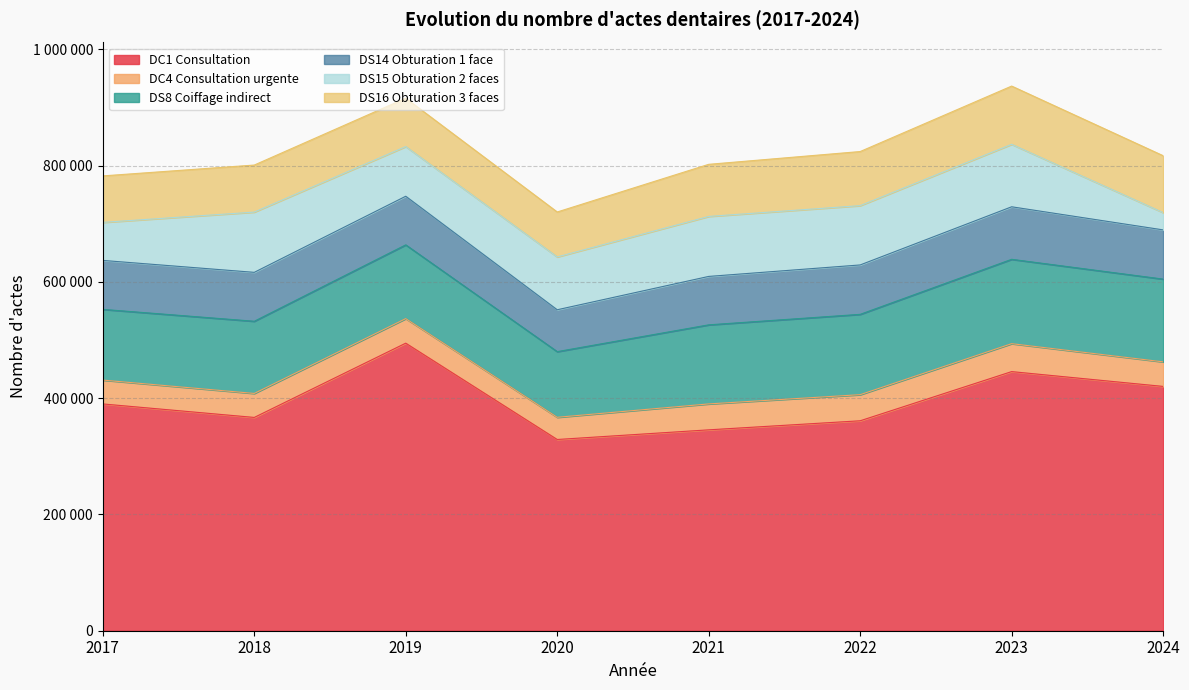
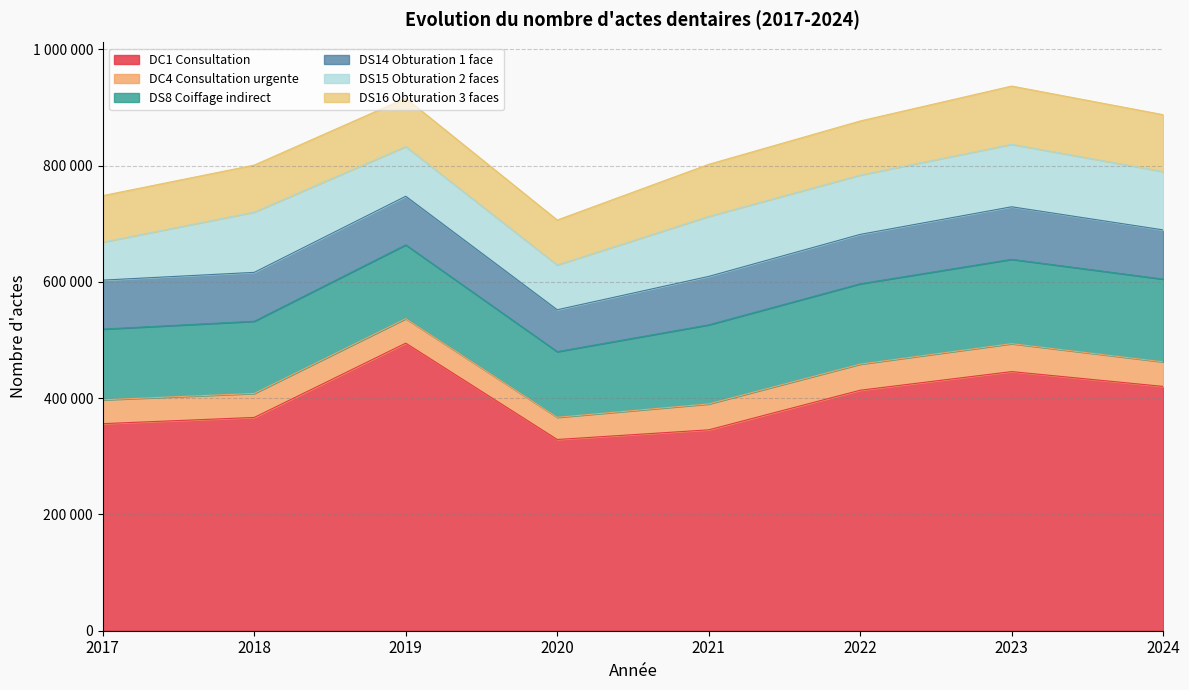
DC1 Consultation, 2017: 390000 -> 360000
DS15 Obturation 2 faces, 2020: 90000 -> 80000
DC1 Consultation, 2022: 360000 -> 410000
DS15 Obturation 2 faces, 2024: 30000 -> 100000
